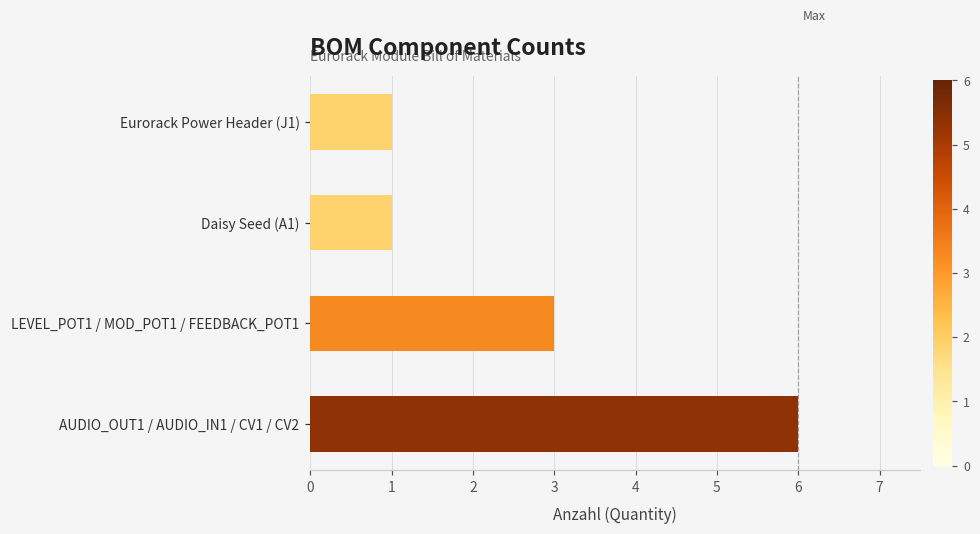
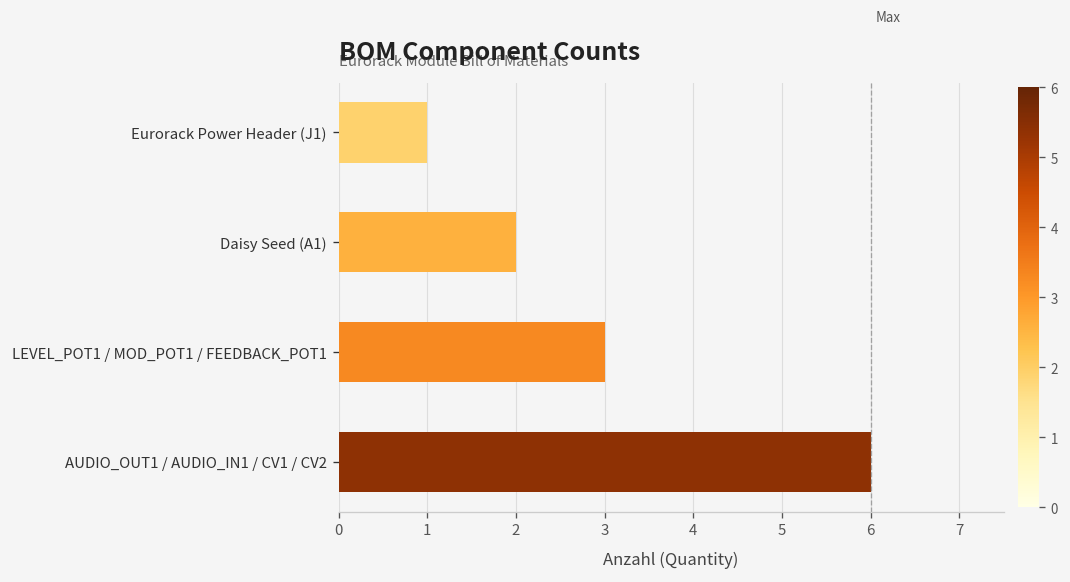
Daisy Seed (A1): 1 -> 2
